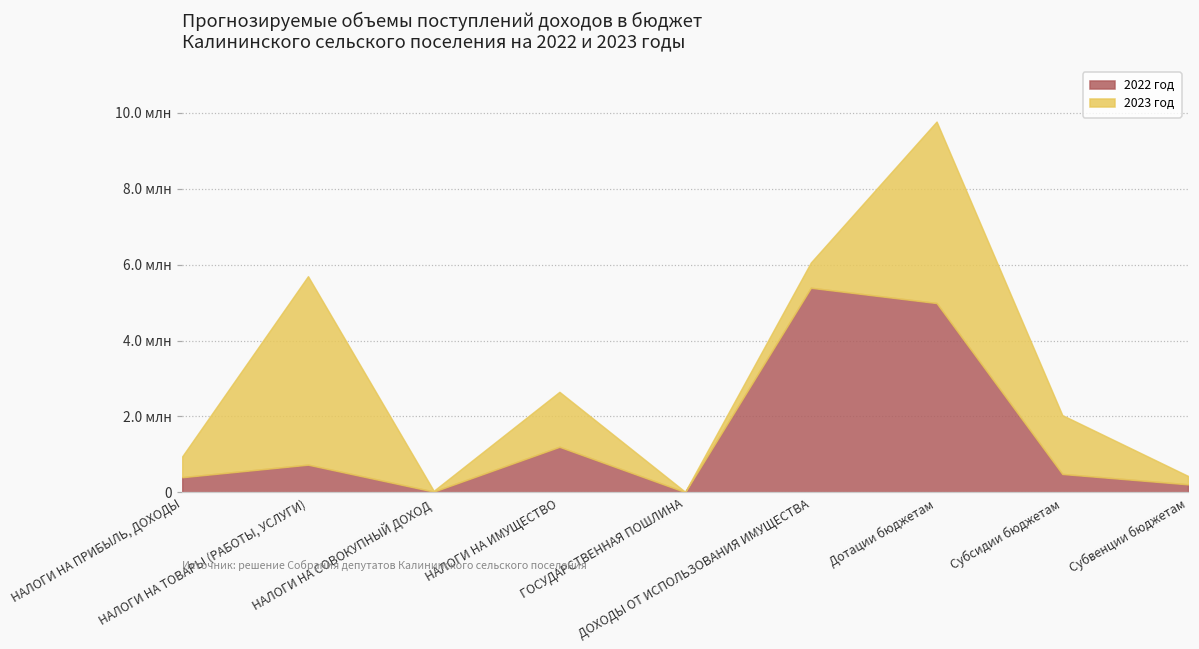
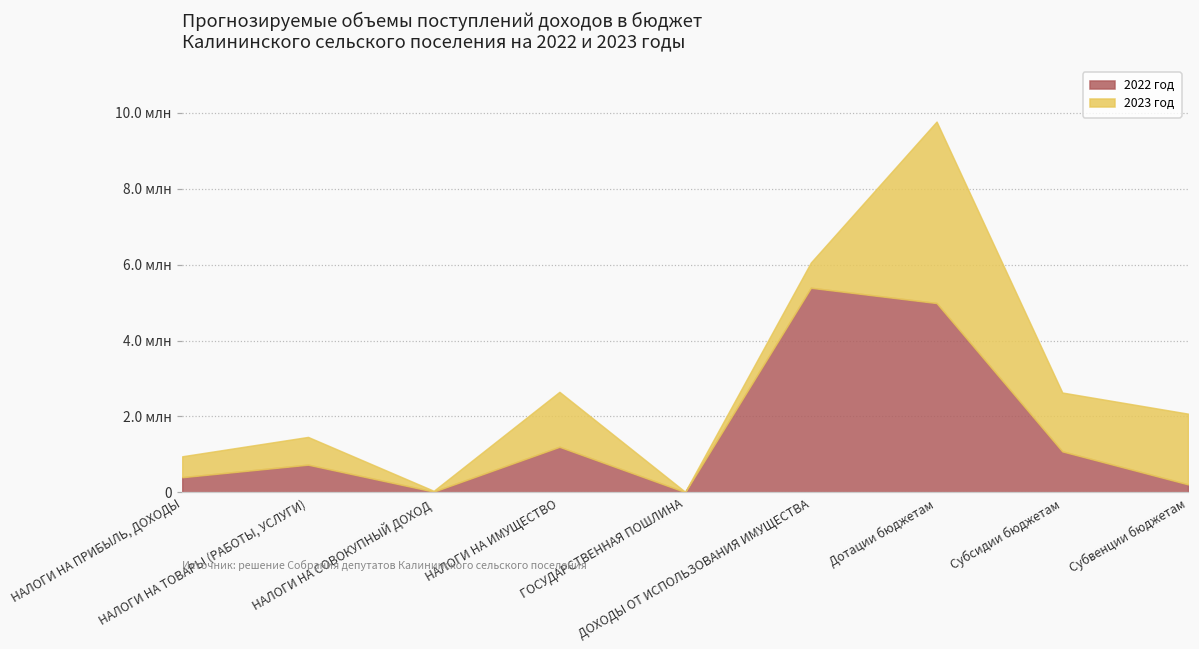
2023 год, НАЛОГИ НА ТОВАРЫ (РАБОТЫ, УСЛУГИ): 5.0 млн -> 0.7 млн
2022 год, Субсидии бюджетам: 0.5 млн -> 1.1 млн
2023 год, Субвенции бюджетам: 0.2 млн -> 1.9 млн
